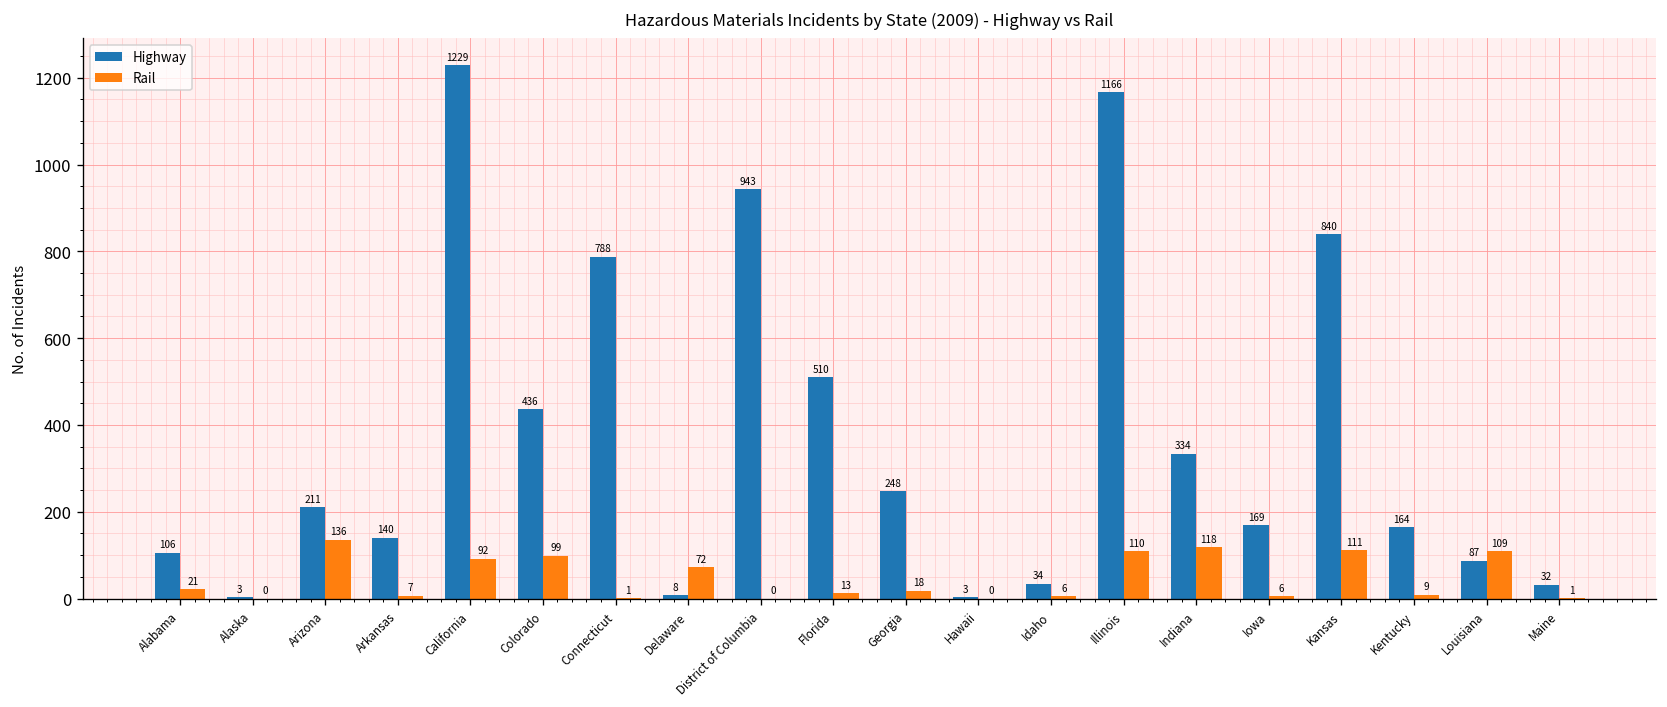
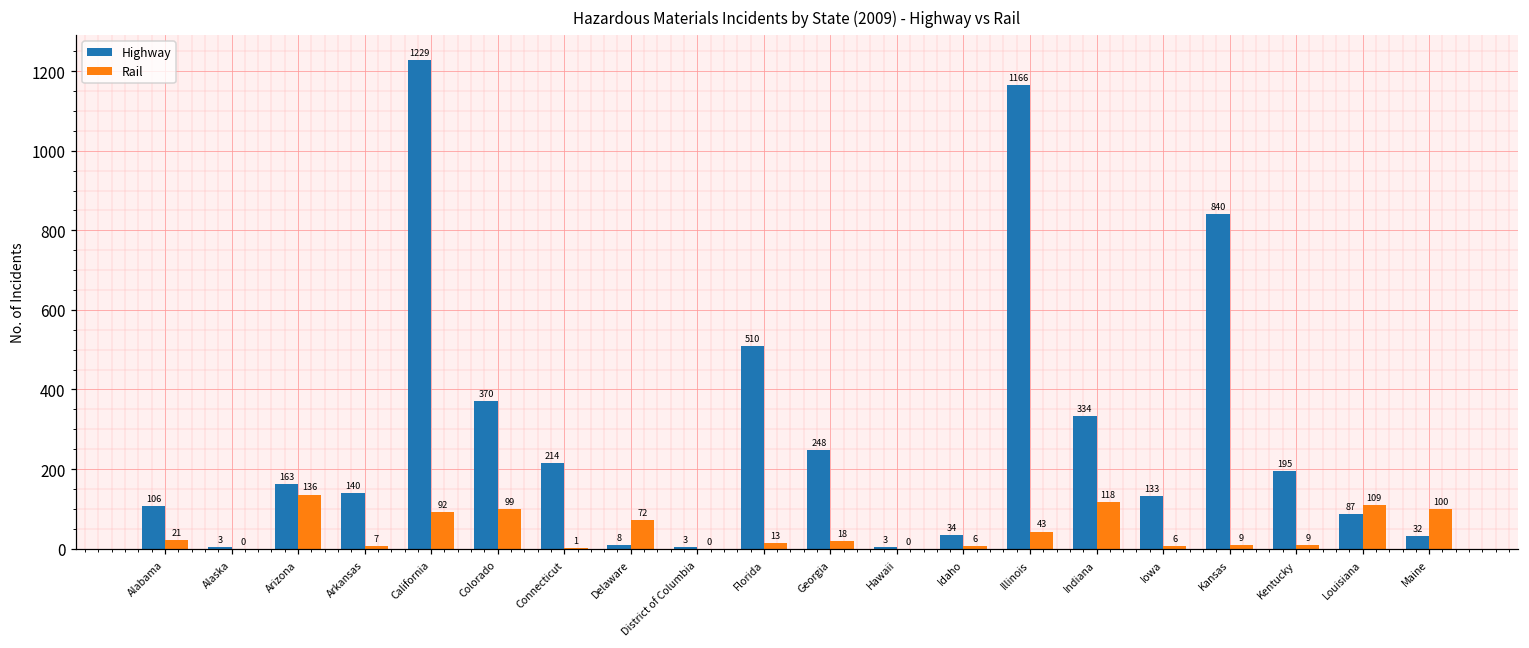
Highway, Arizona: 211 -> 163
Highway, Colorado: 436 -> 370
Highway, Connecticut: 788 -> 214
Highway, District of Columbia: 943 -> 3
Rail, Illinois: 110 -> 43
Highway, Iowa: 169 -> 133
Rail, Kansas: 111 -> 9
Highway, Kentucky: 164 -> 195
Rail, Maine: 1 -> 100
